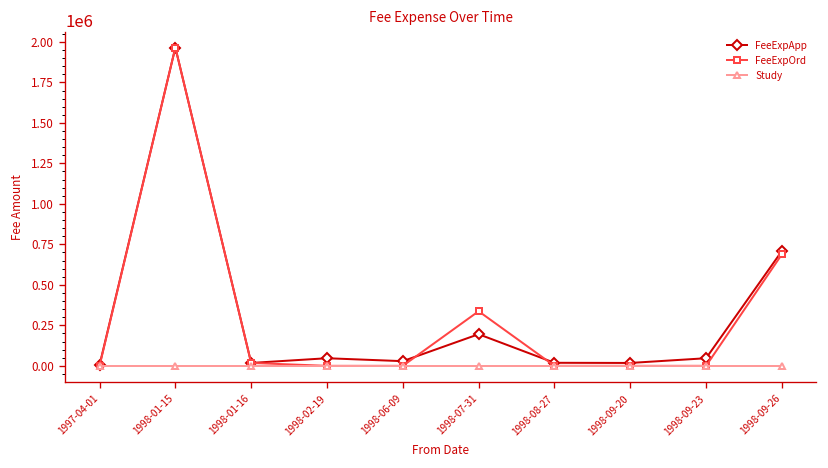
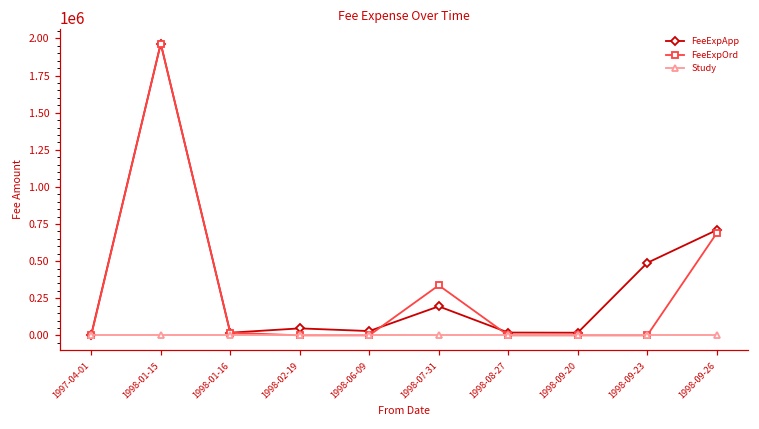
FeeExpApp, 1998-09-23: 50000 -> 490000
